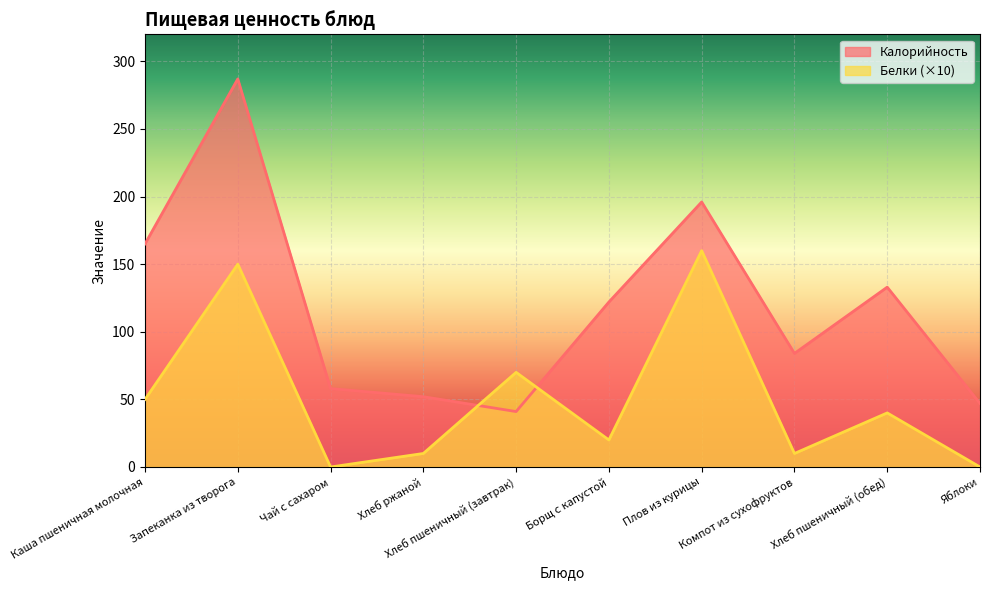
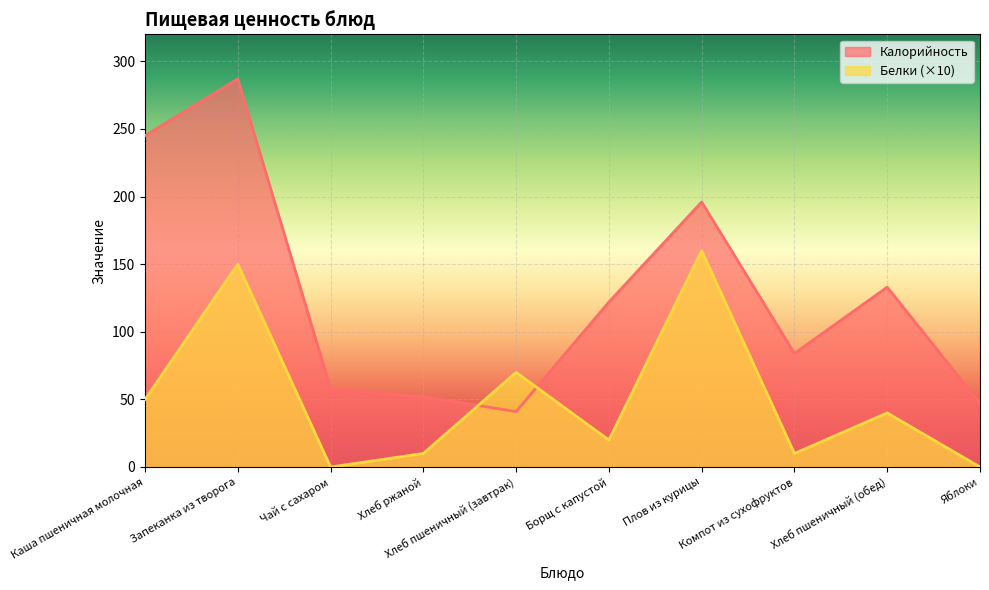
Калорийность, Каша пшеничная молочная: 165 -> 245
